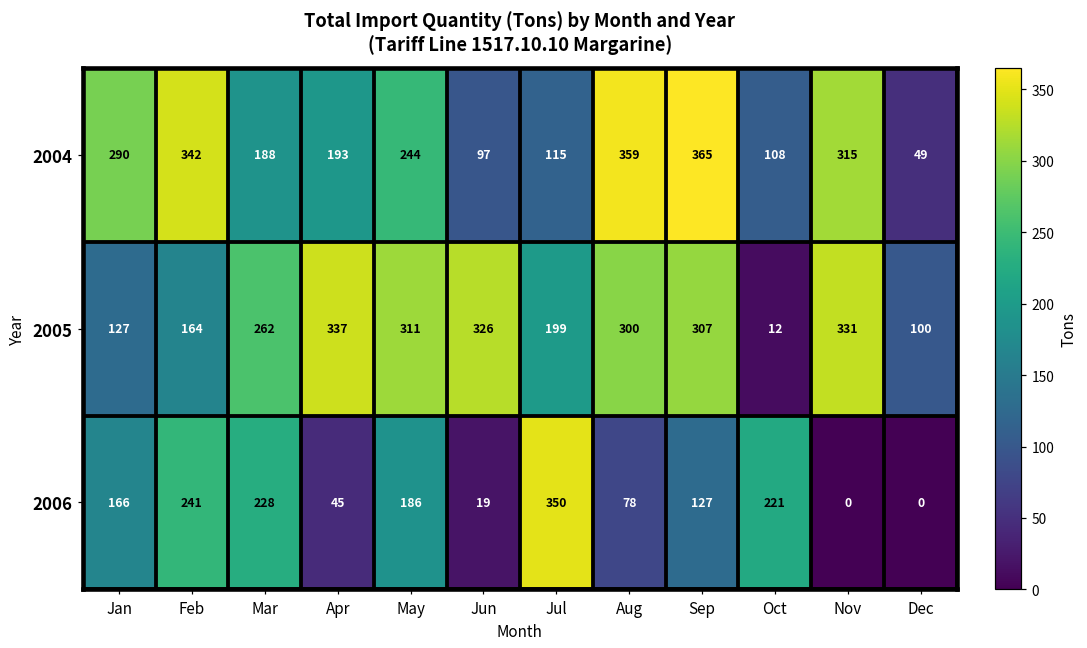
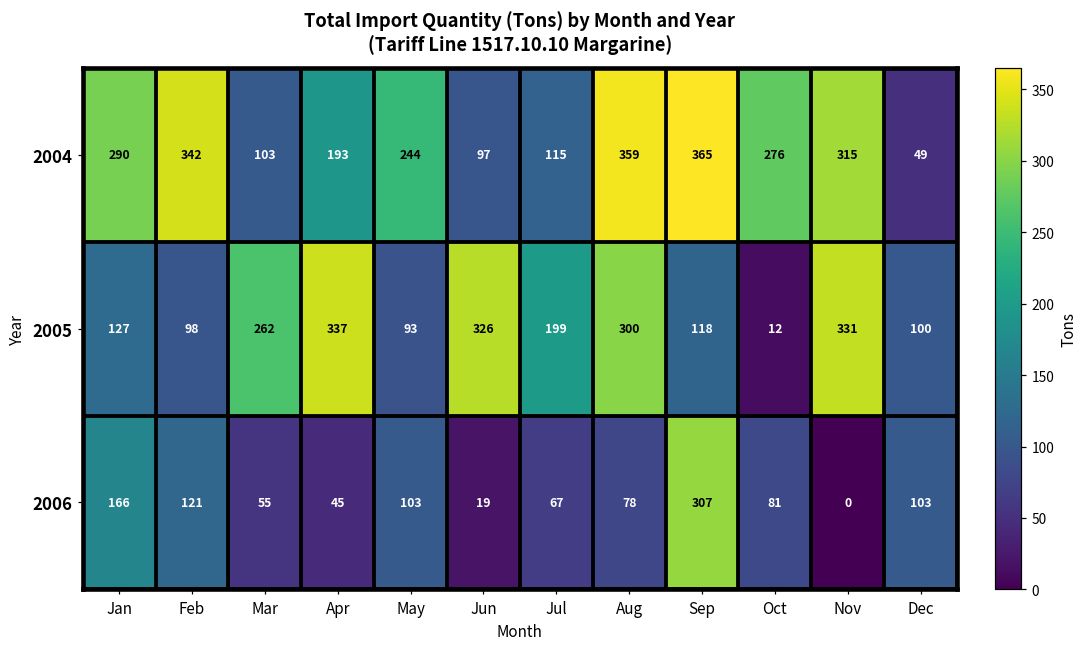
2004, Mar: 188 -> 103
2004, Oct: 108 -> 276
2005, Feb: 164 -> 98
2005, May: 311 -> 93
2005, Sep: 307 -> 118
2006, Feb: 241 -> 121
2006, Mar: 228 -> 55
2006, May: 186 -> 103
2006, Jul: 350 -> 67
2006, Sep: 127 -> 307
2006, Oct: 221 -> 81
2006, Dec: 0 -> 103
